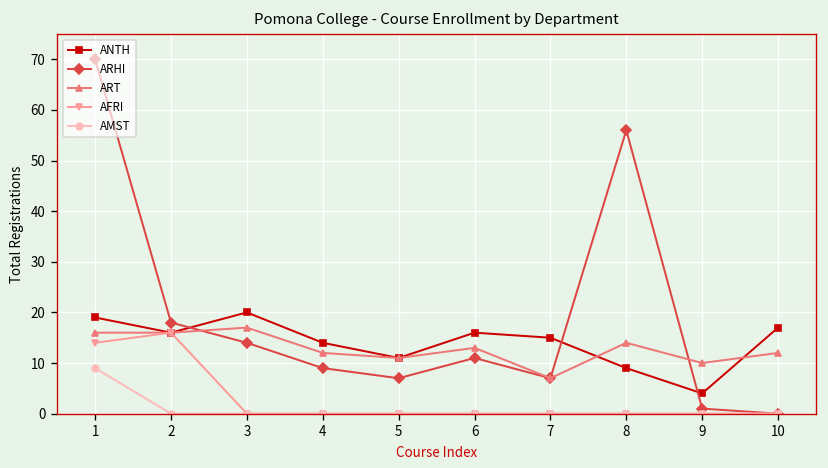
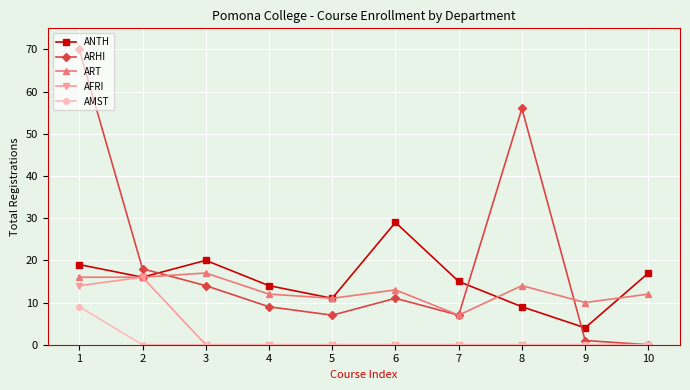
ANTH, 6: 16 -> 29
